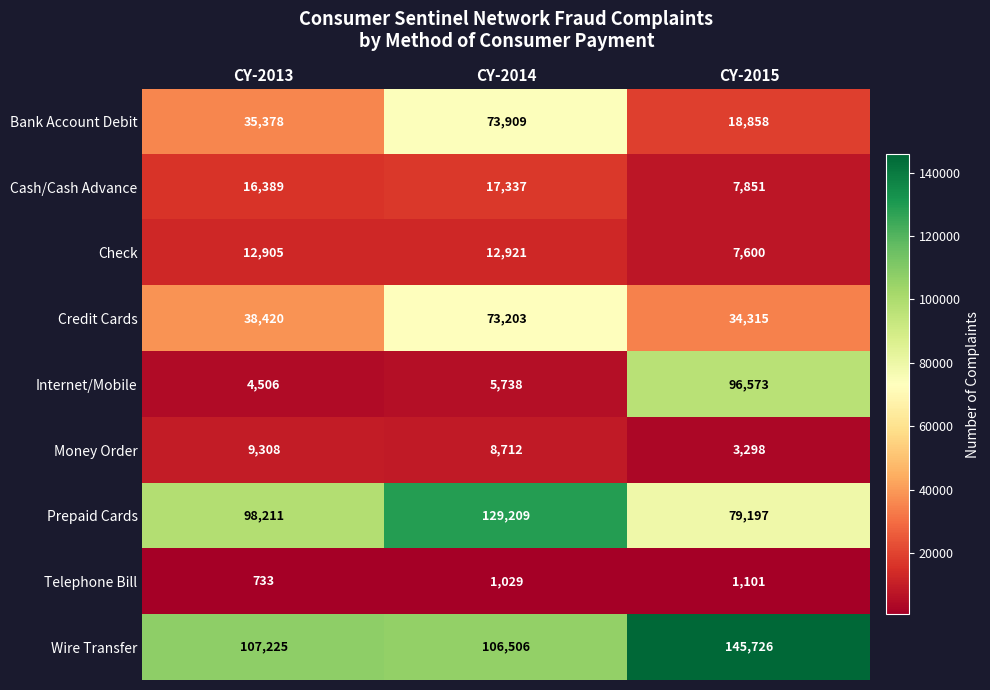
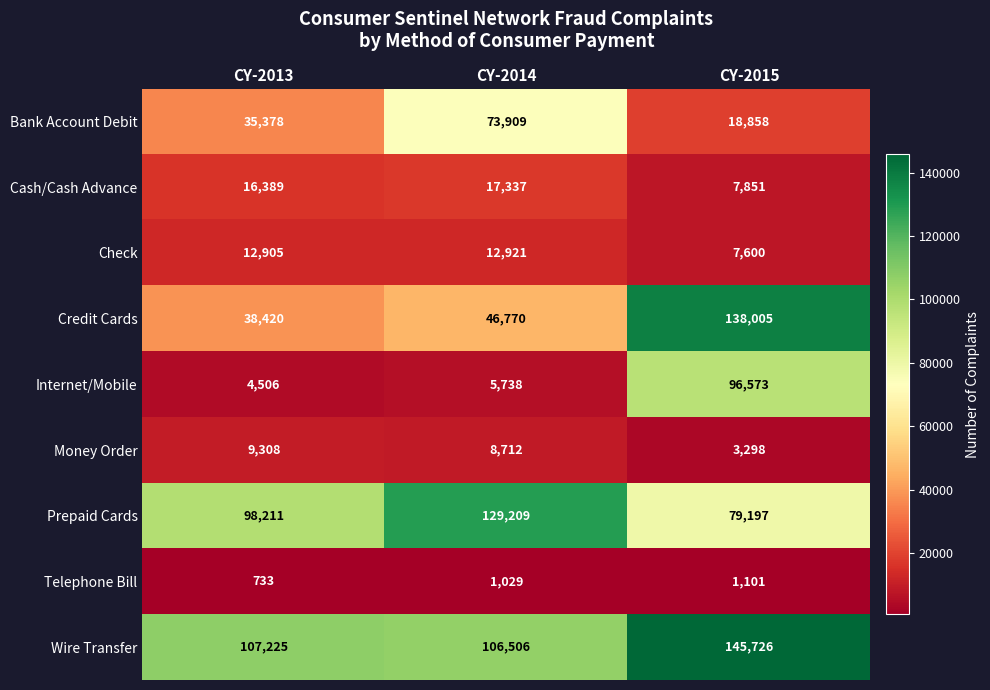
Credit Cards, CY-2014: 73,203 -> 46,770
Credit Cards, CY-2015: 34,315 -> 138,005
